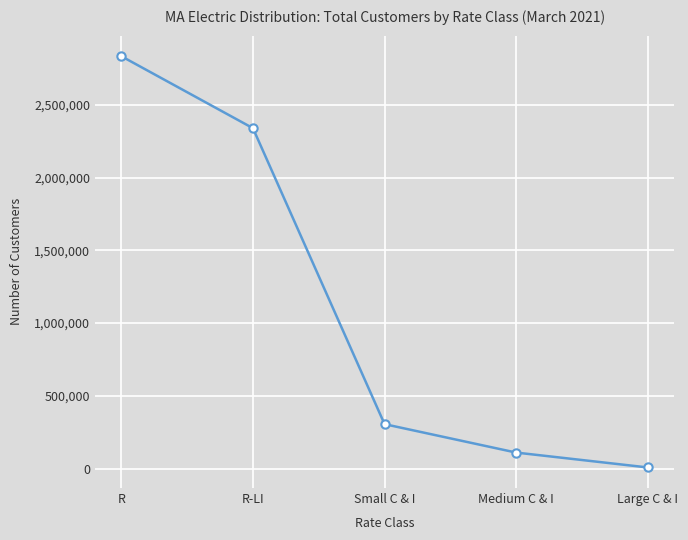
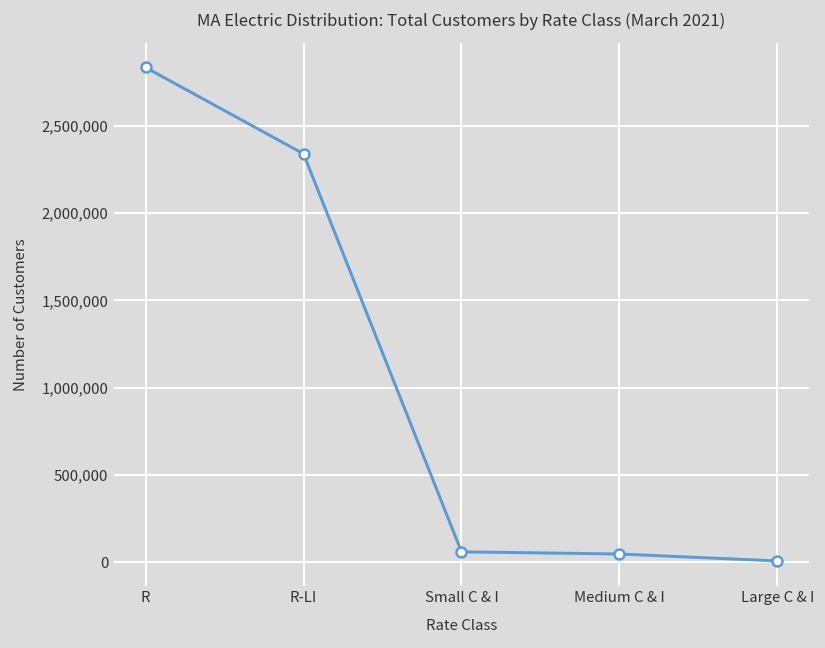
Small C & I: 310,000 -> 60,000
Medium C & I: 110,000 -> 50,000
